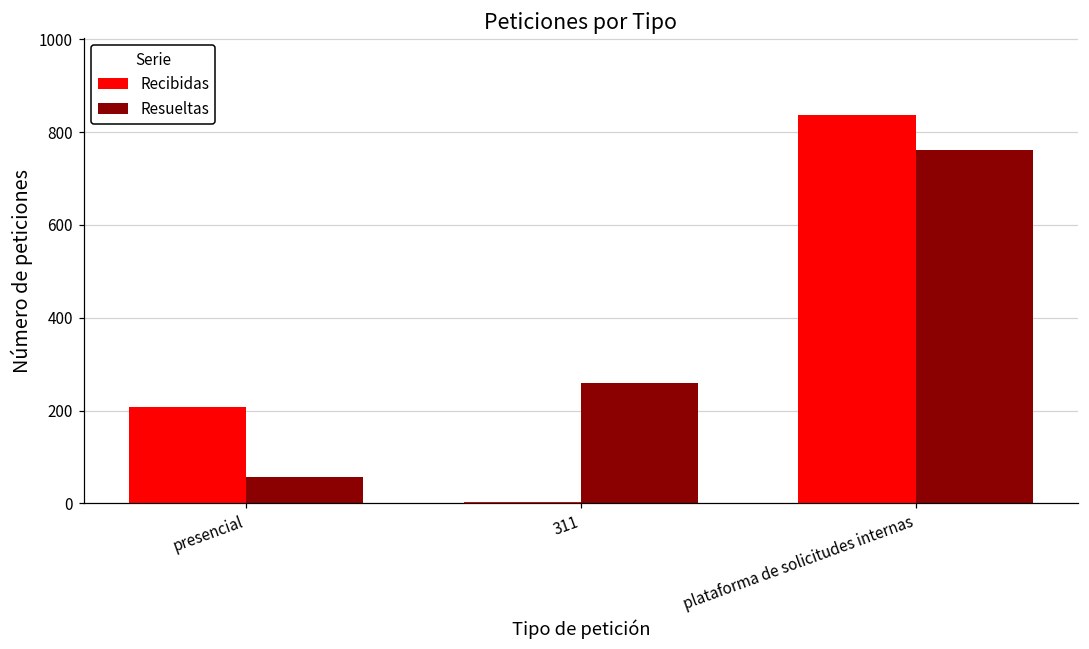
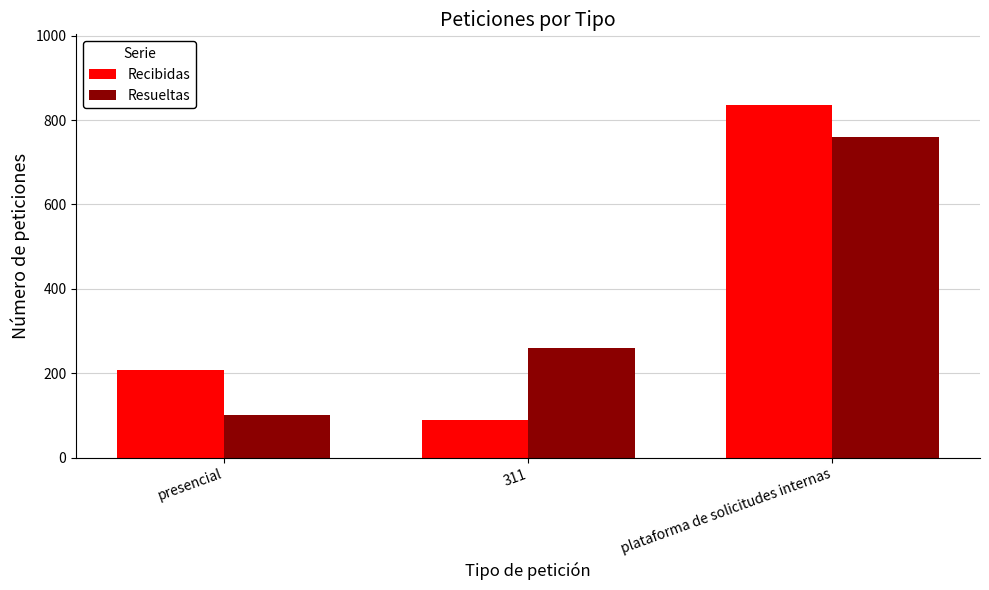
Resueltas, presencial: 60 -> 100
Recibidas, 311: 0 -> 90
